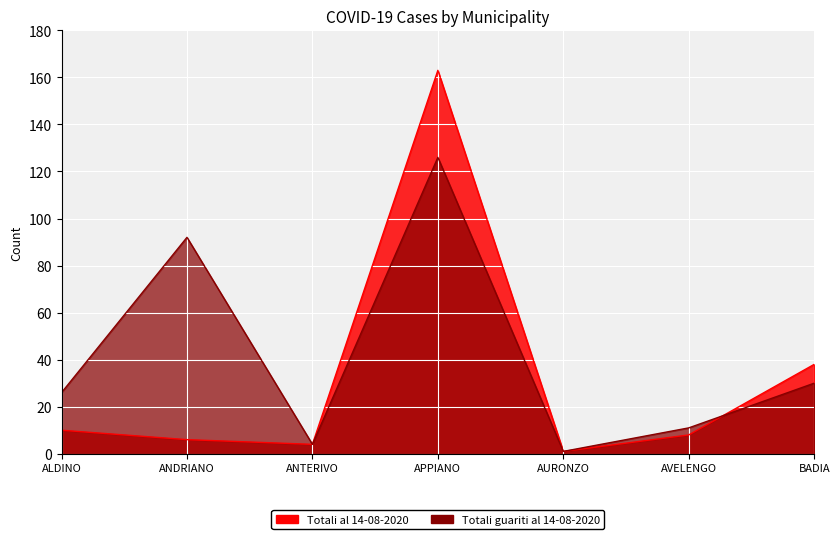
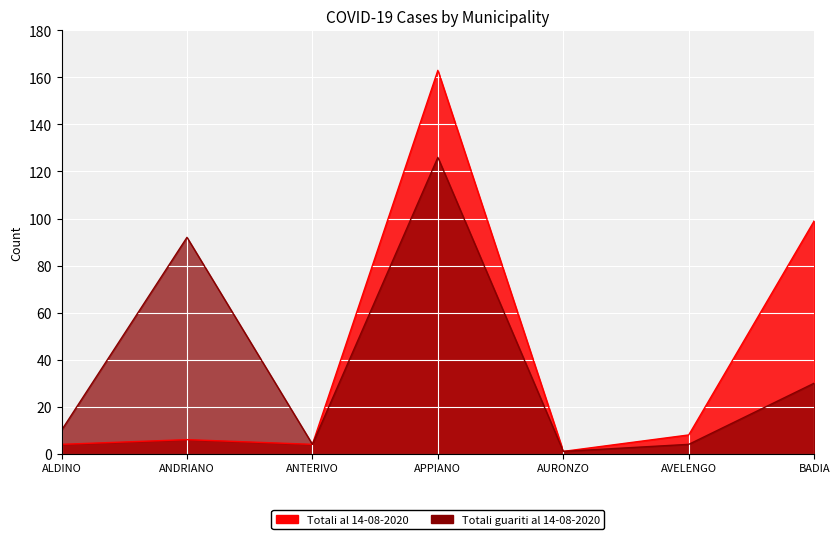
Totali al 14-08-2020, ALDINO: 10 -> 4
Totali guariti al 14-08-2020, ALDINO: 26 -> 10
Totali guariti al 14-08-2020, AVELENGO: 11 -> 4
Totali al 14-08-2020, BADIA: 38 -> 99
